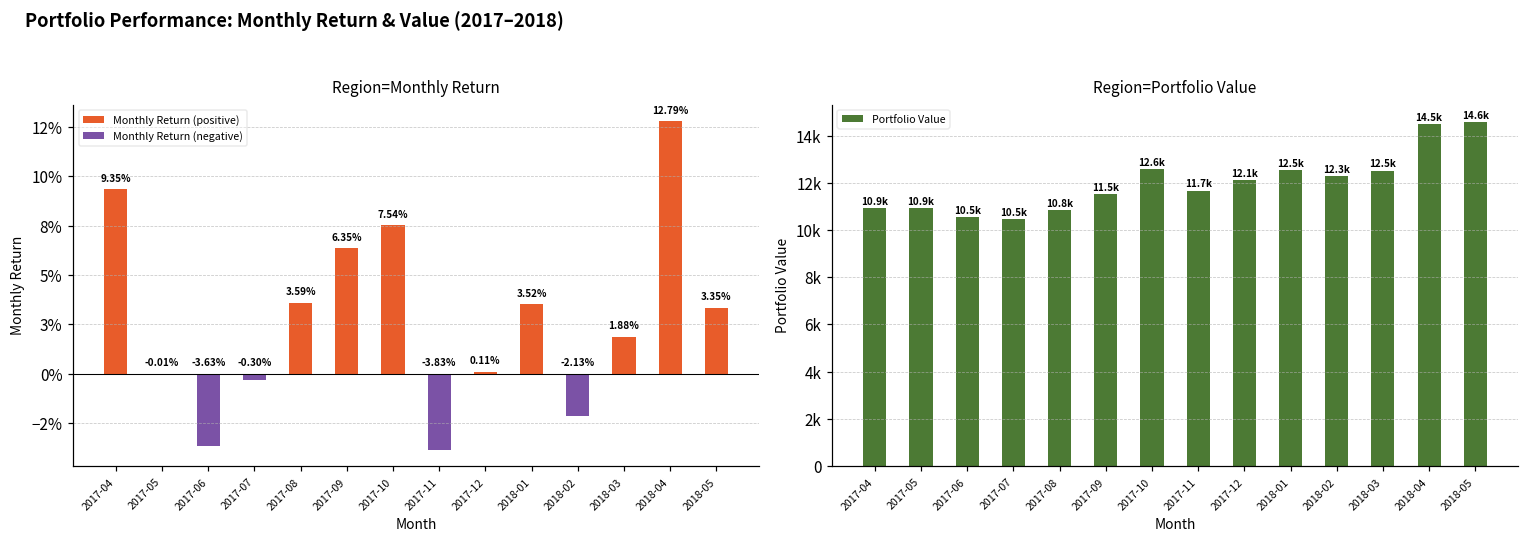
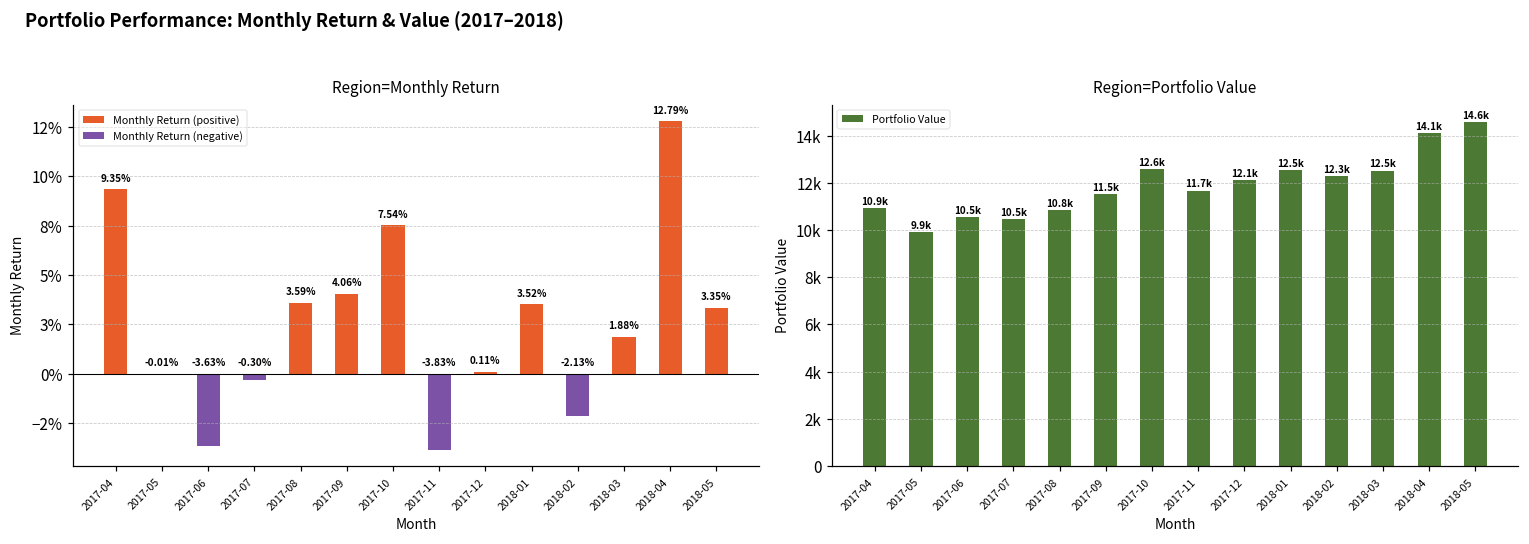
Region=Monthly Return, Monthly Return (positive), 2017-09: 6.35% -> 4.06%
Region=Portfolio Value, 2017-05: 10.9k -> 9.9k
Region=Portfolio Value, 2018-04: 14.5k -> 14.1k
